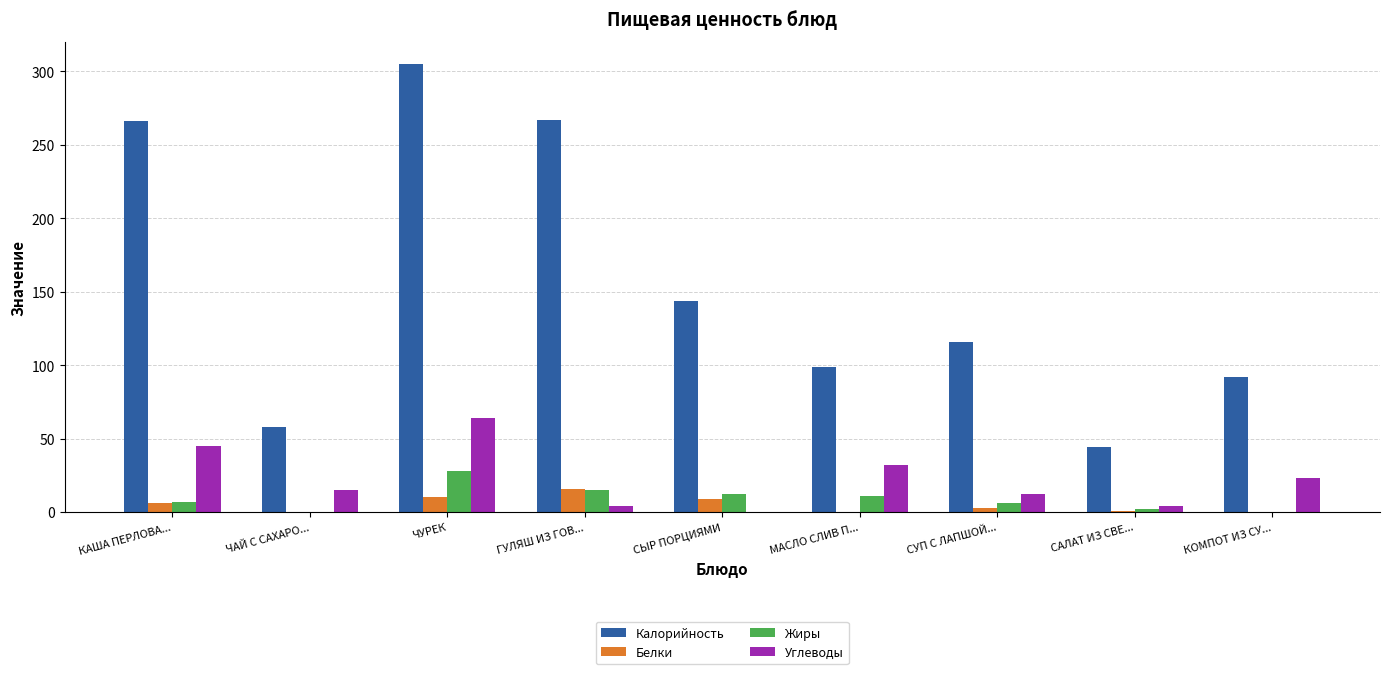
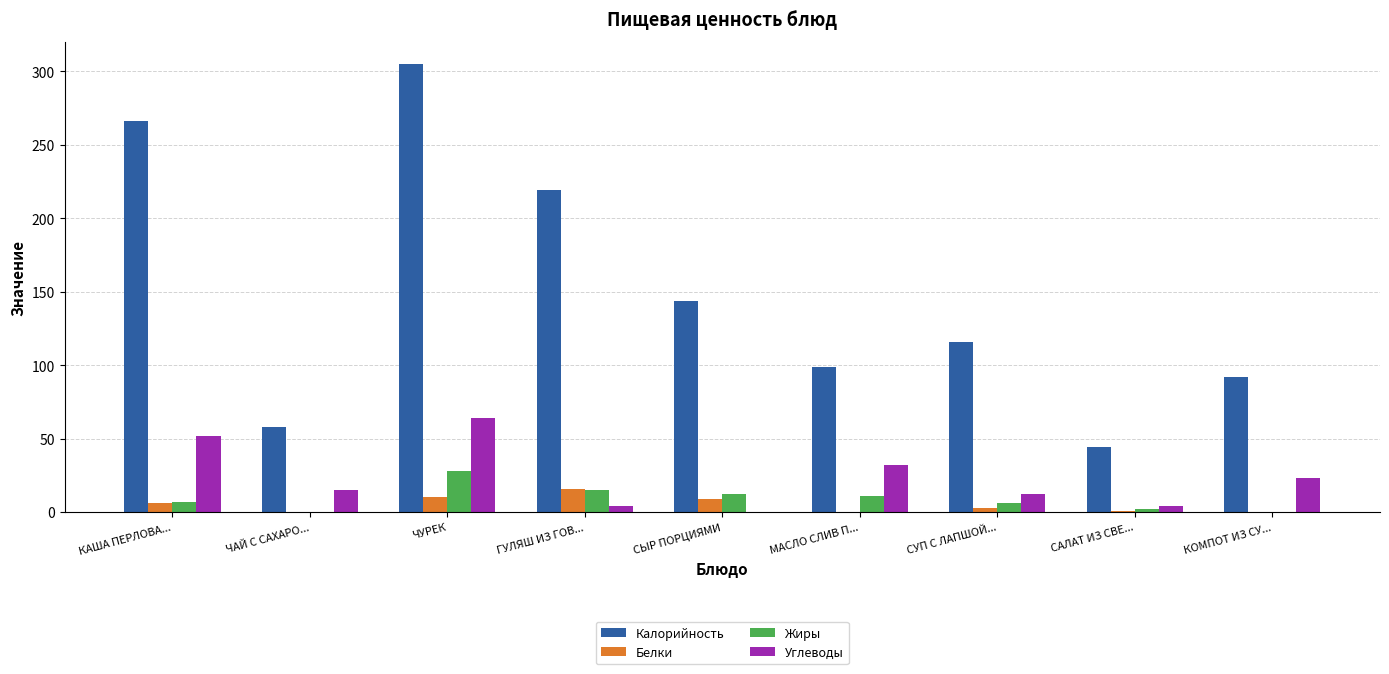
Углеводы, КАША ПЕРЛОВА...: 45 -> 52
Калорийность, ГУЛЯШ ИЗ ГОВ...: 267 -> 219
